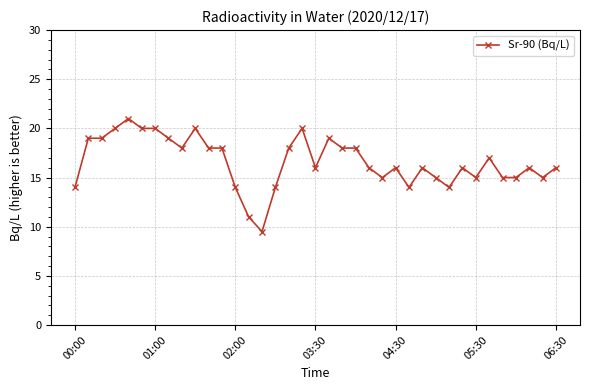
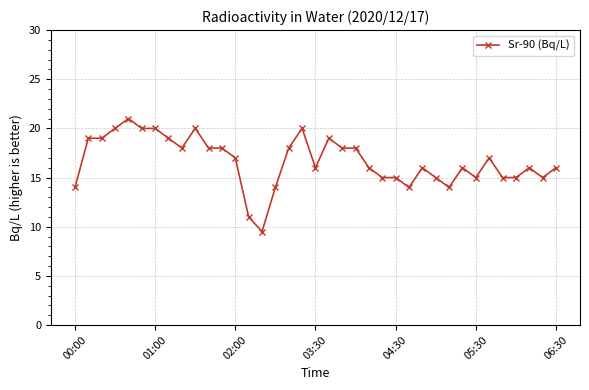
02:00: 14 -> 17
04:30: 16 -> 15
